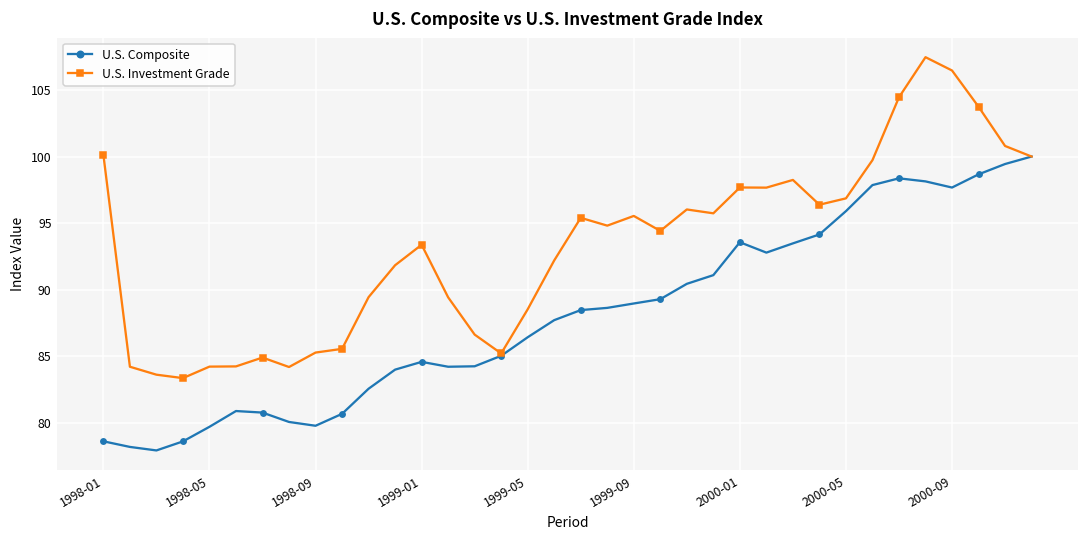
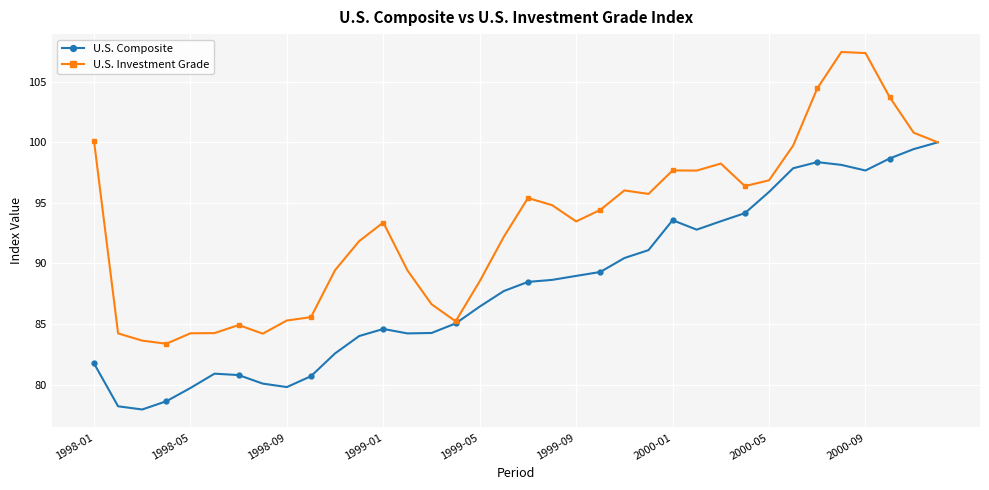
U.S. Composite, 1998-01: 78.6 -> 81.8
U.S. Investment Grade, 1999-09: 95.5 -> 93.5
U.S. Investment Grade, 2000-09: 106.5 -> 107.4
